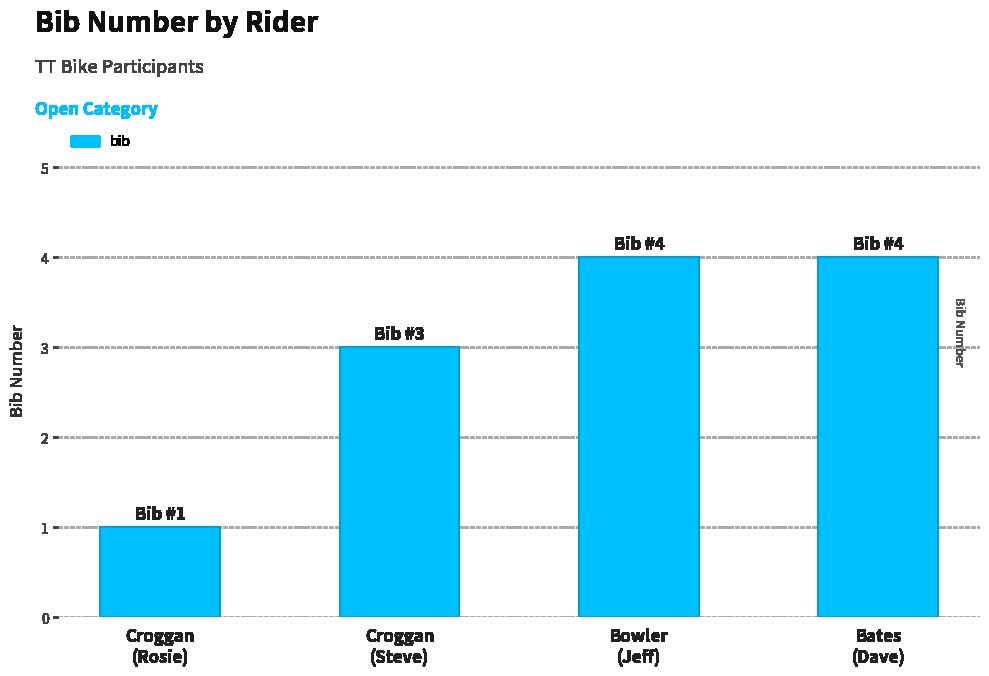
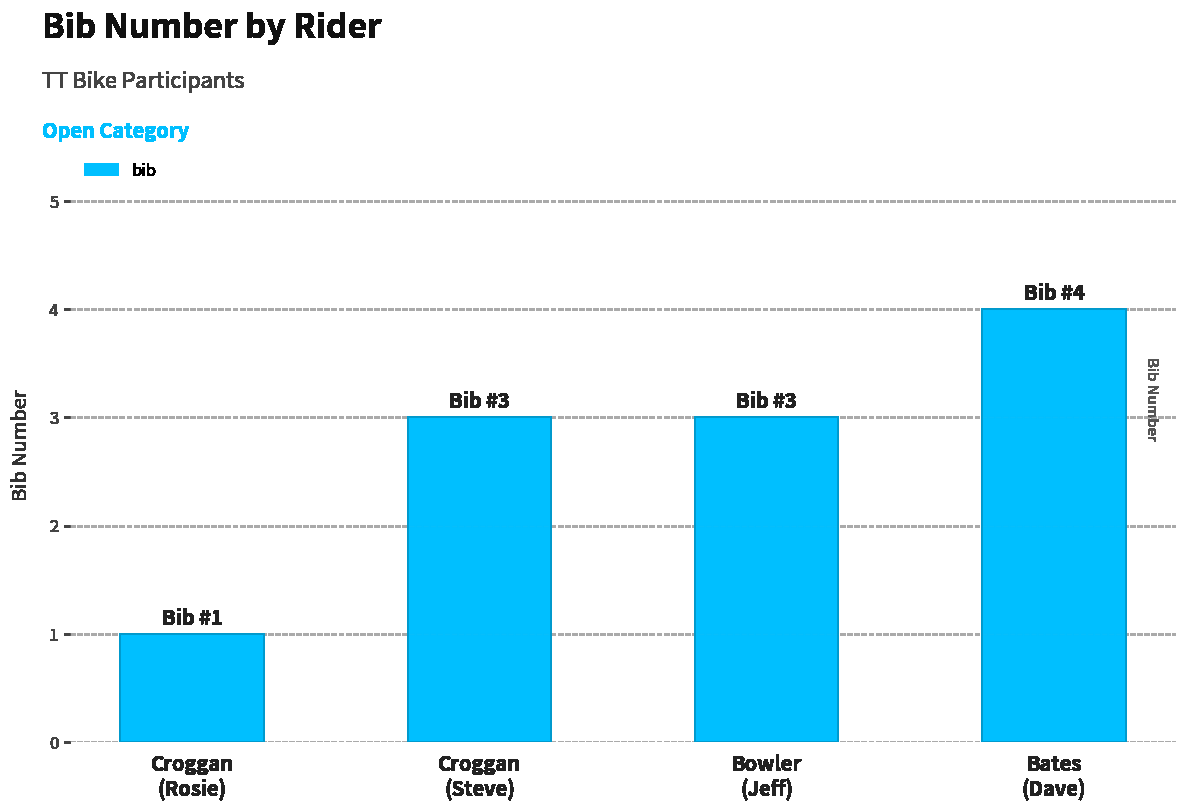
Bowler (Jeff): 4 -> 3
